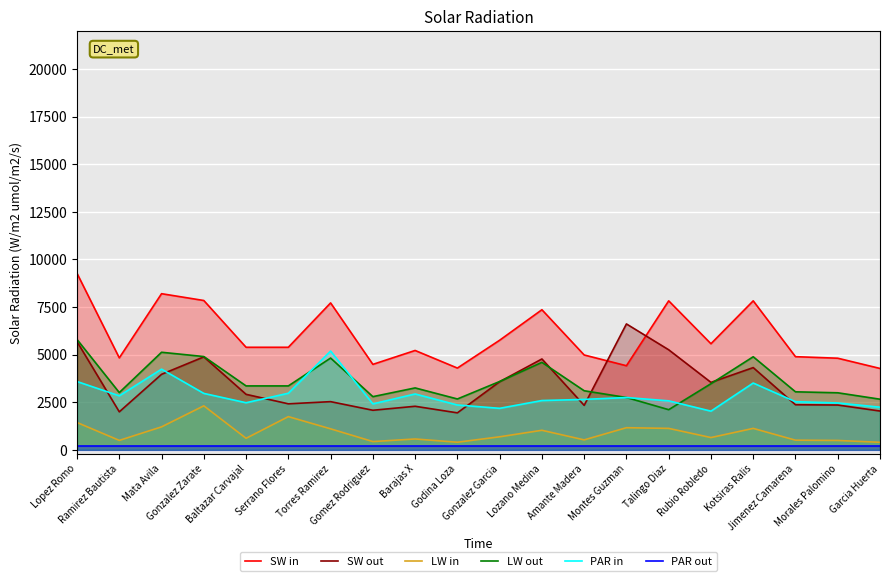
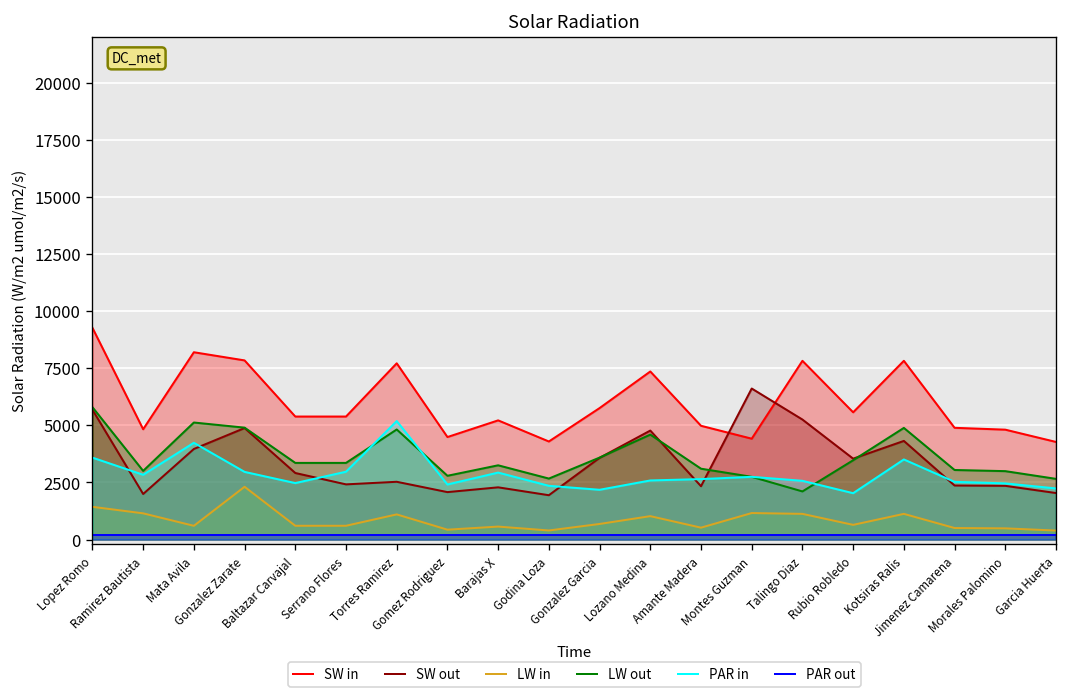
LW in, Ramirez Bautista: 500 -> 1100
LW in, Mata Avila: 1200 -> 600
LW in, Serrano Flores: 1700 -> 600
